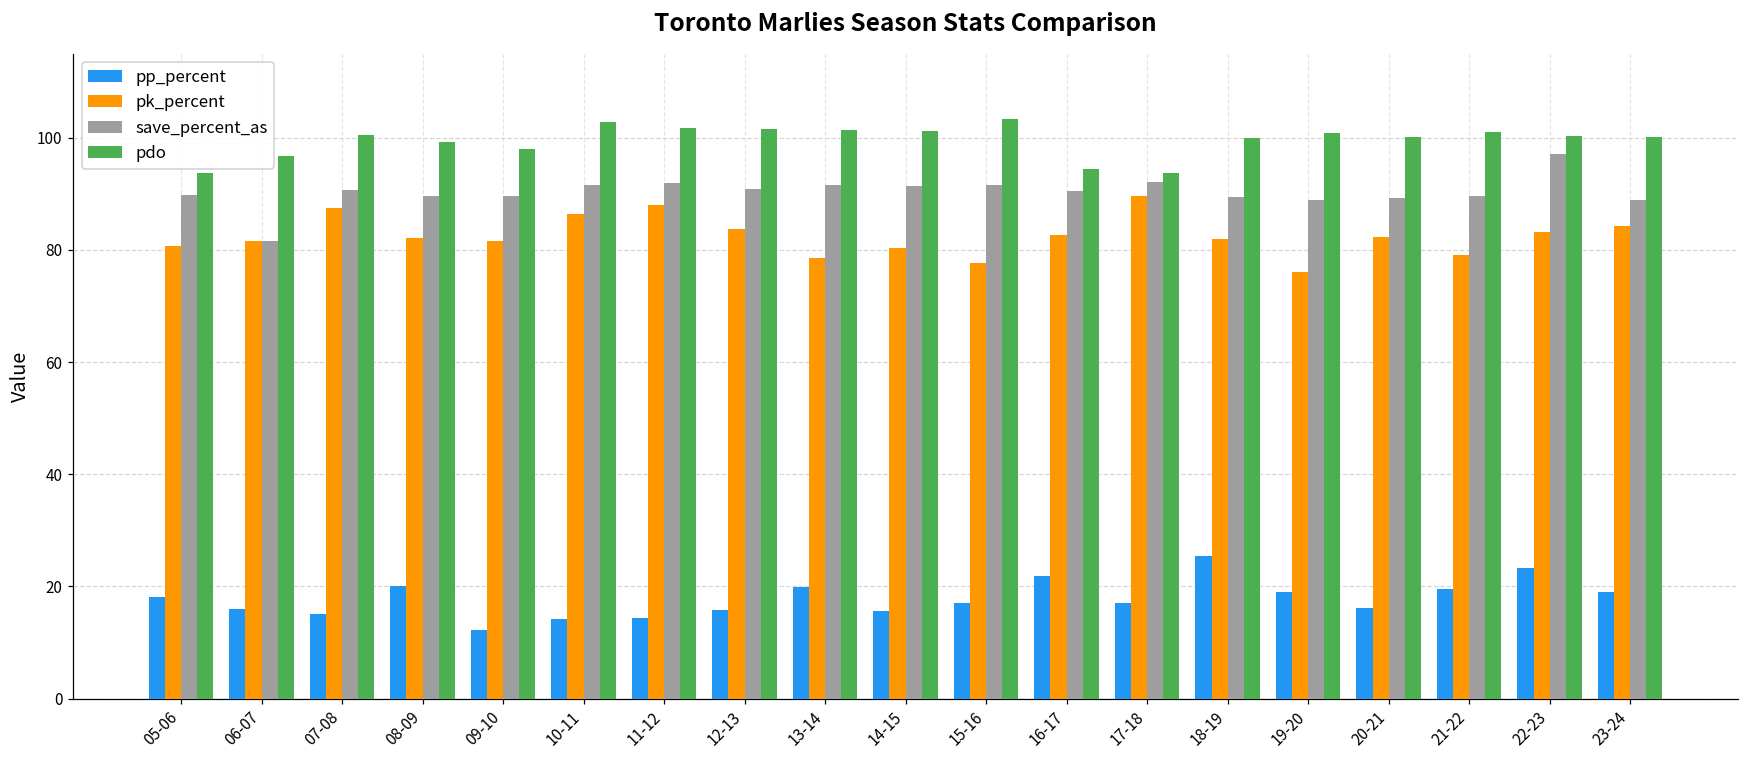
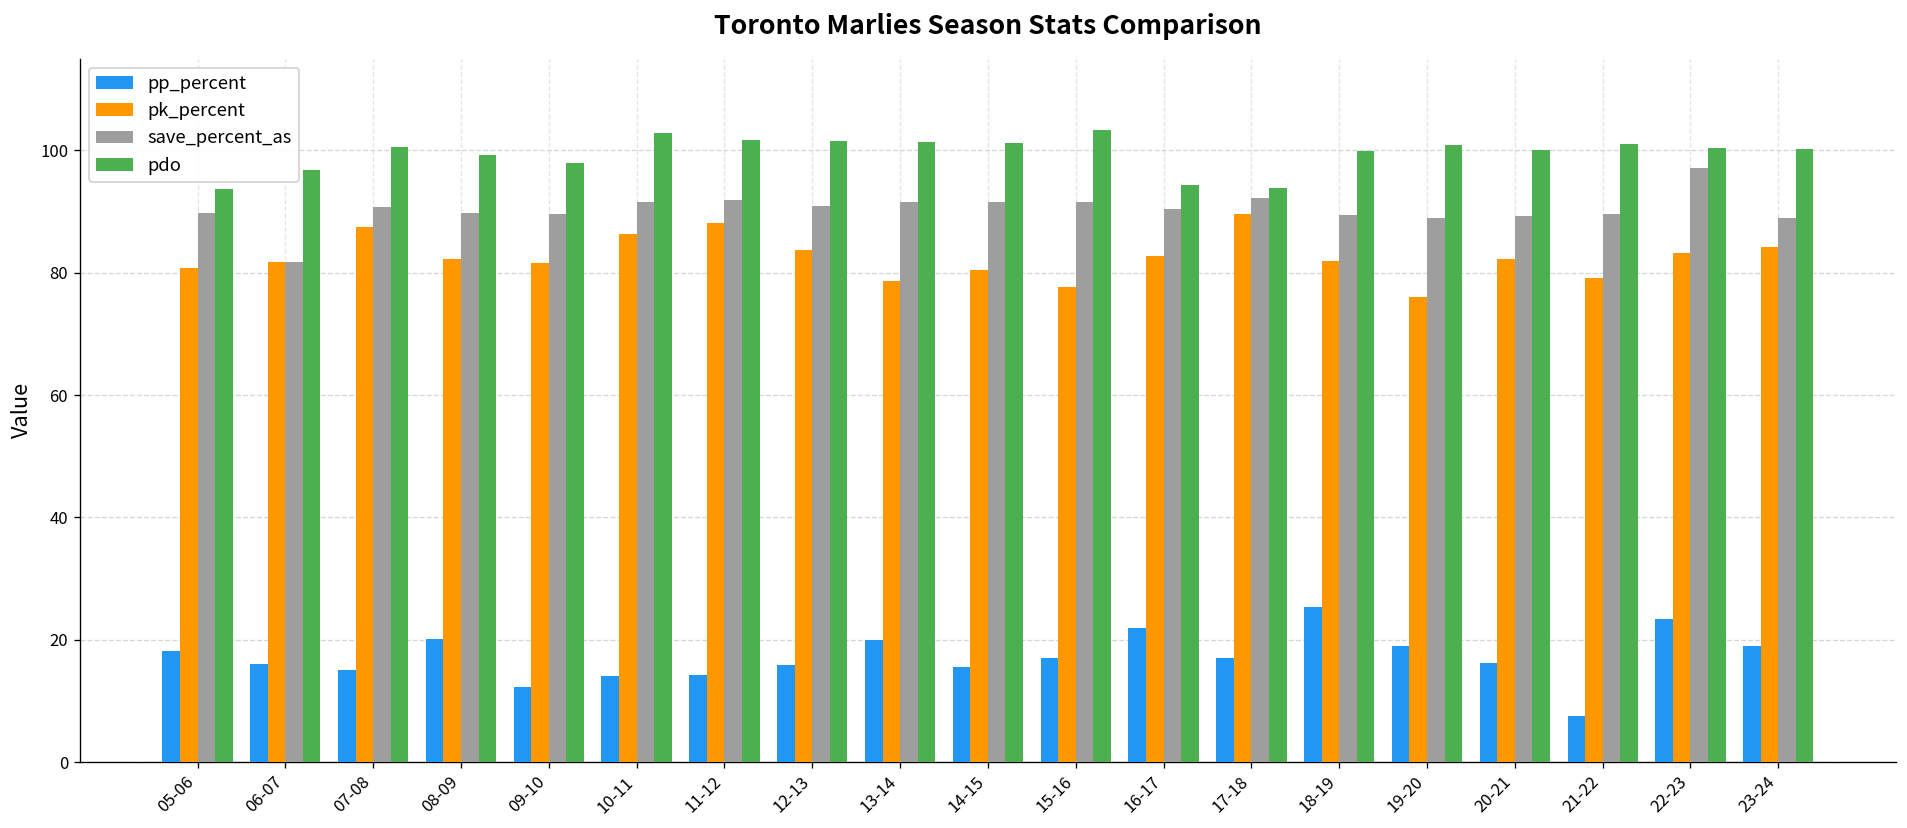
pp_percent, 21-22: 19 -> 8
